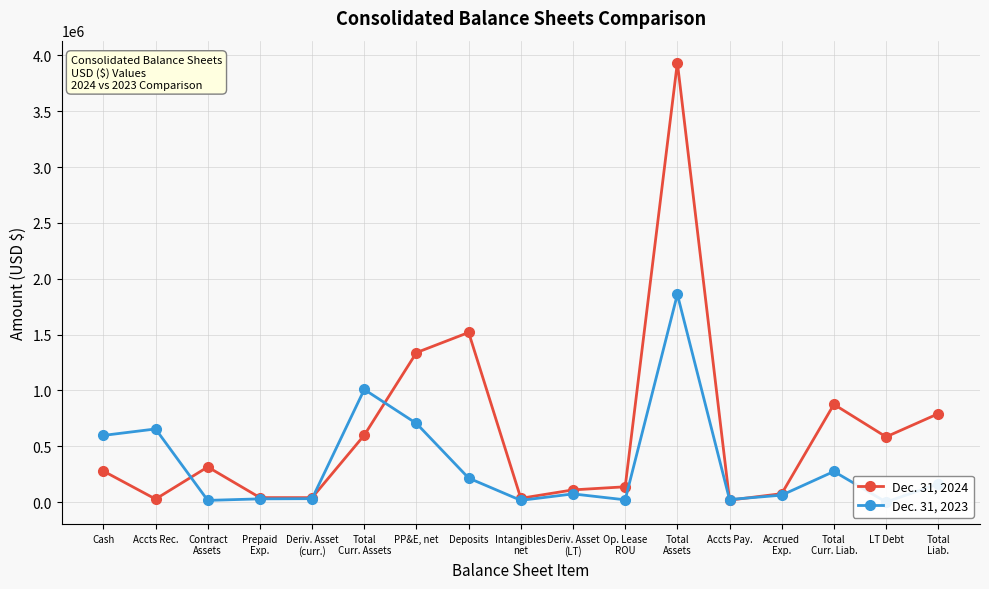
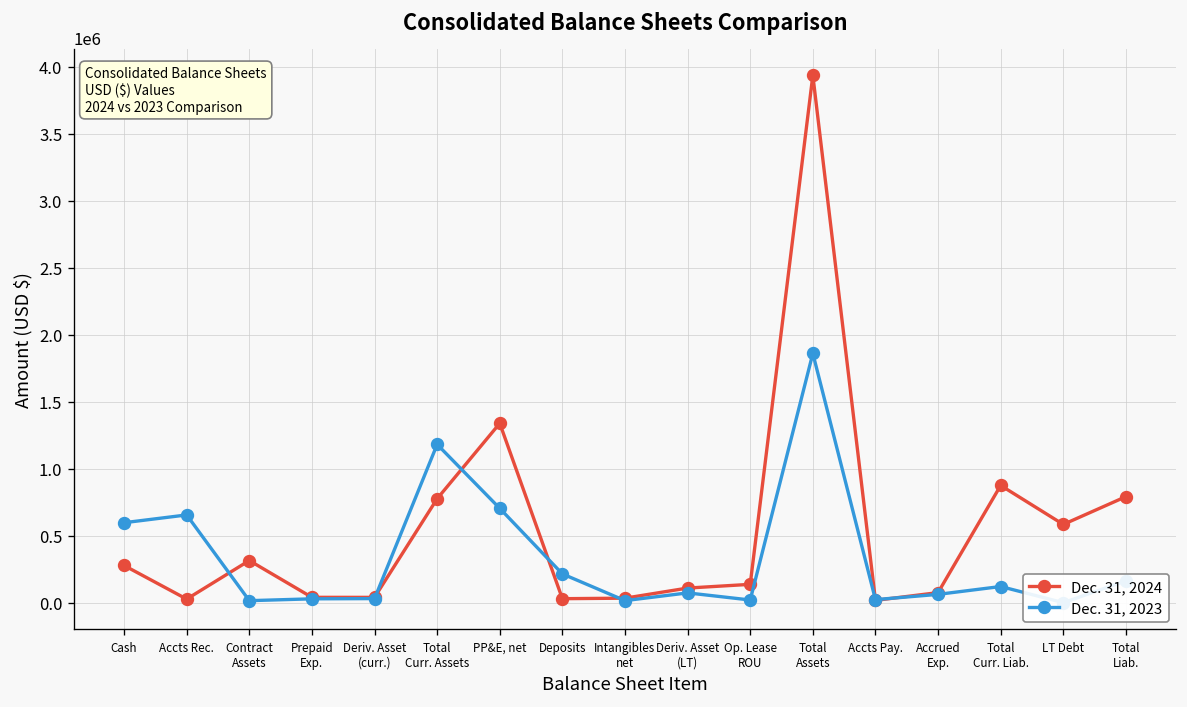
Dec. 31, 2024, Total Curr. Assets: 600000 -> 780000
Dec. 31, 2023, Total Curr. Assets: 1010000 -> 1180000
Dec. 31, 2024, Deposits: 1520000 -> 30000
Dec. 31, 2023, Total Curr. Liab.: 270000 -> 120000
